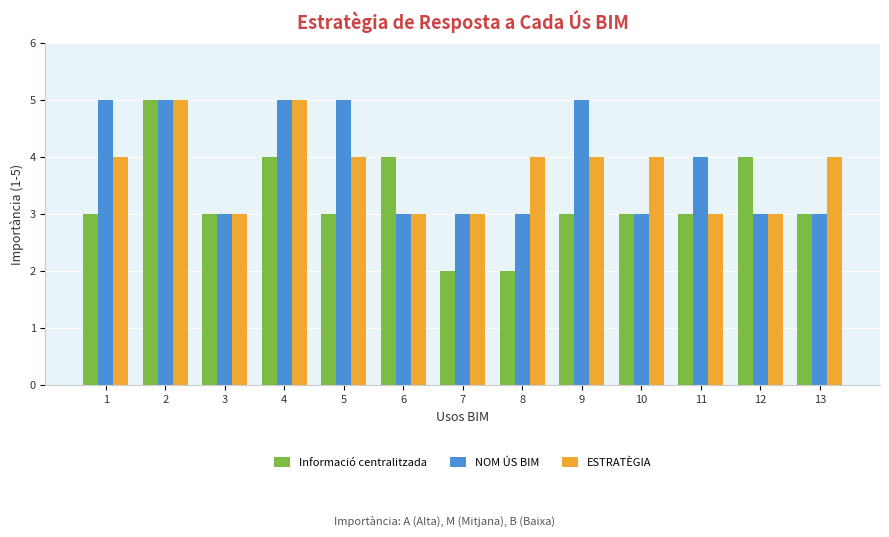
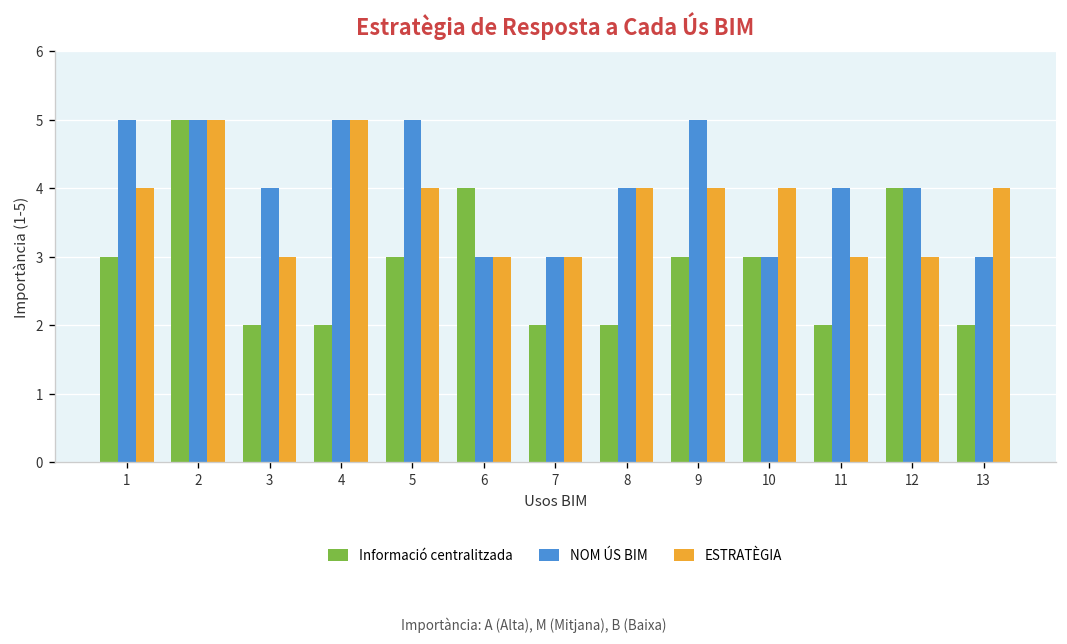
Informació centralitzada, 3: 3 -> 2
NOM ÚS BIM, 3: 3 -> 4
Informació centralitzada, 4: 4 -> 2
NOM ÚS BIM, 8: 3 -> 4
Informació centralitzada, 11: 3 -> 2
NOM ÚS BIM, 12: 3 -> 4
Informació centralitzada, 13: 3 -> 2
